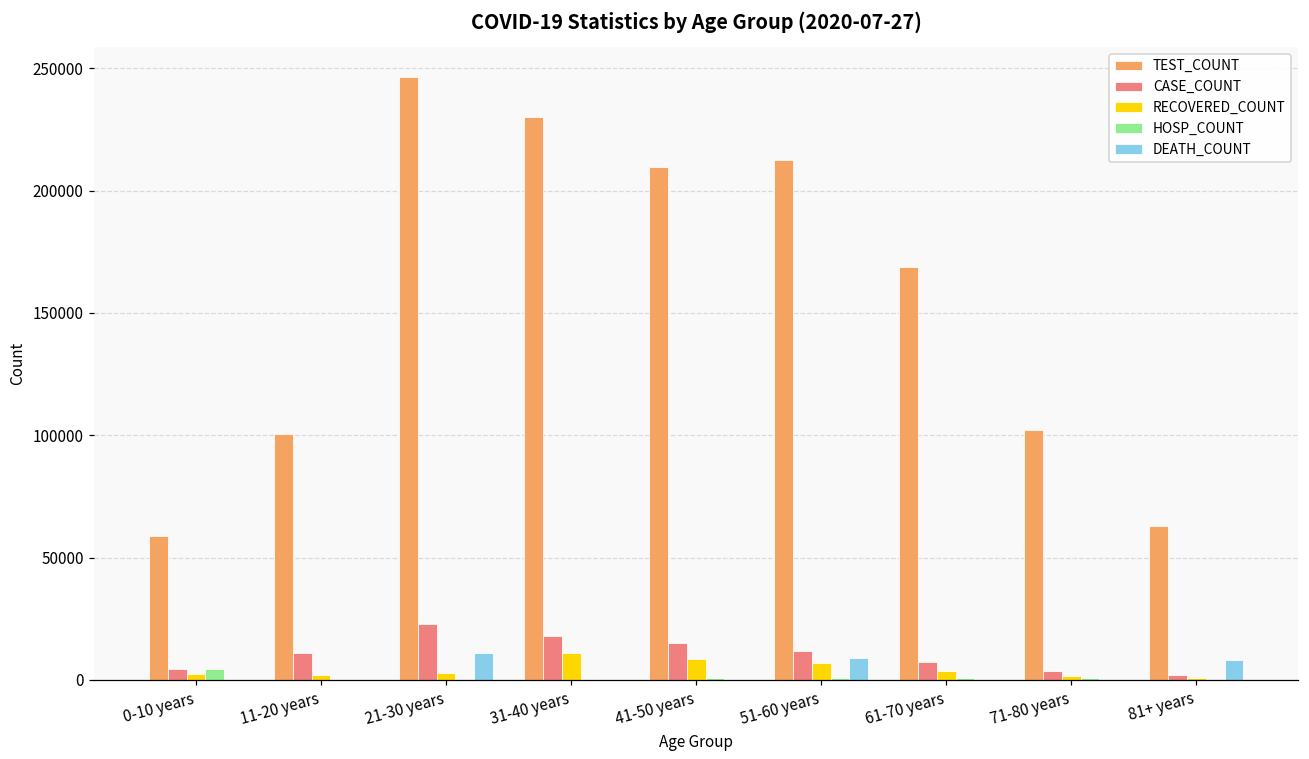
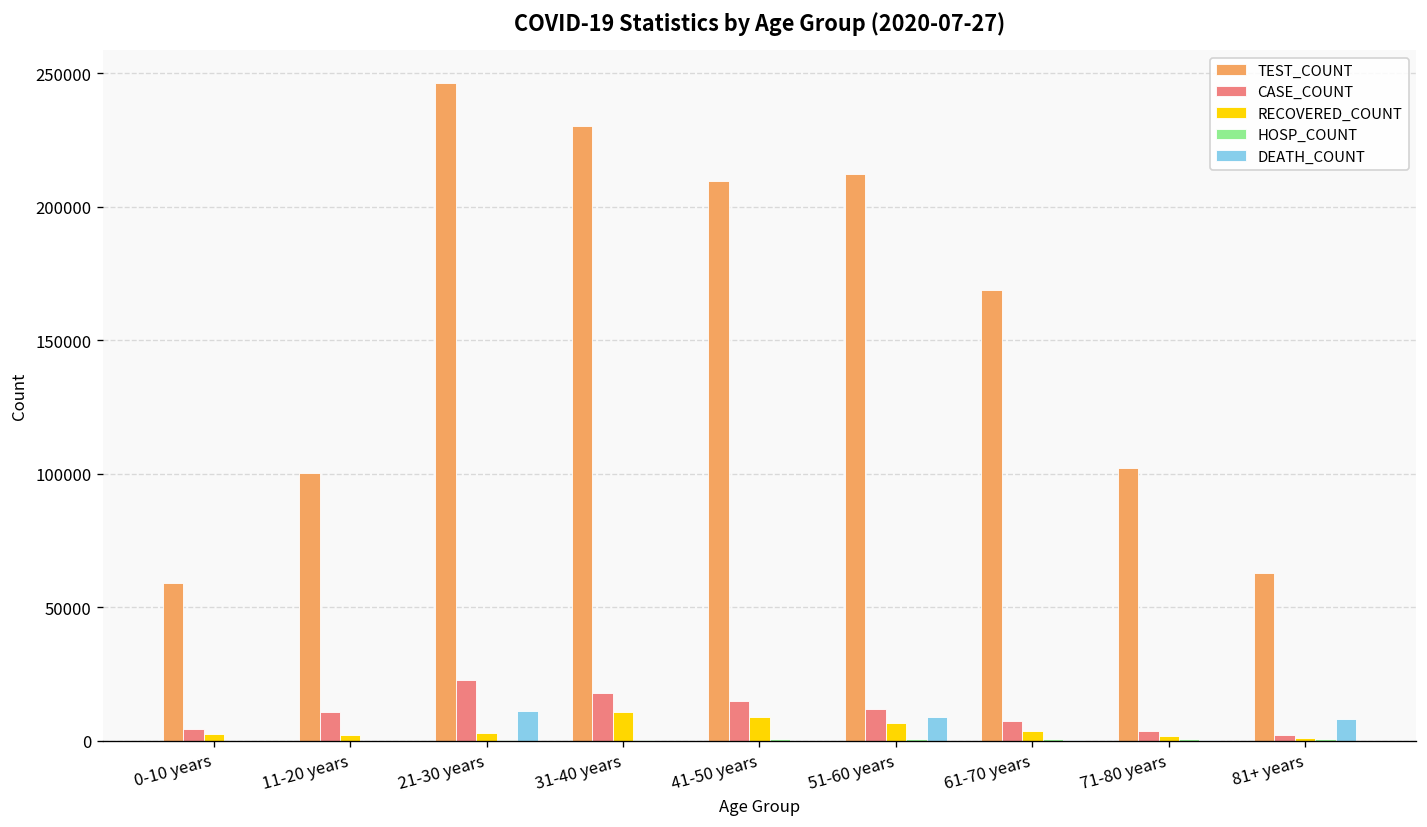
HOSP_COUNT, 0-10 years: 4000 -> 0
